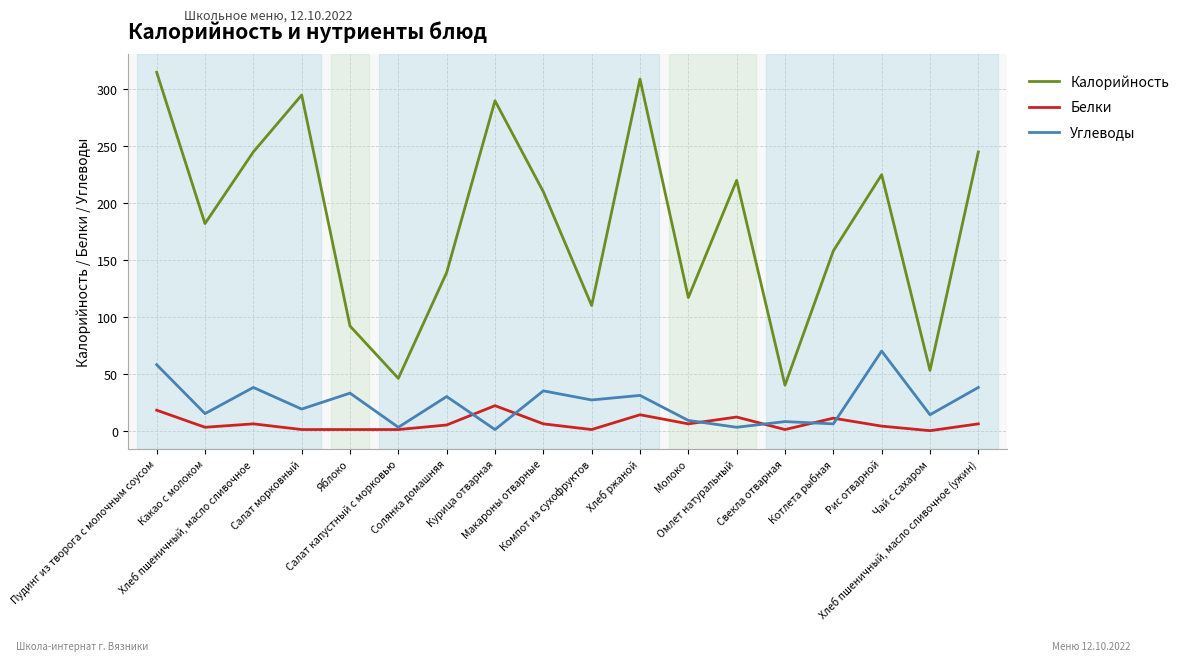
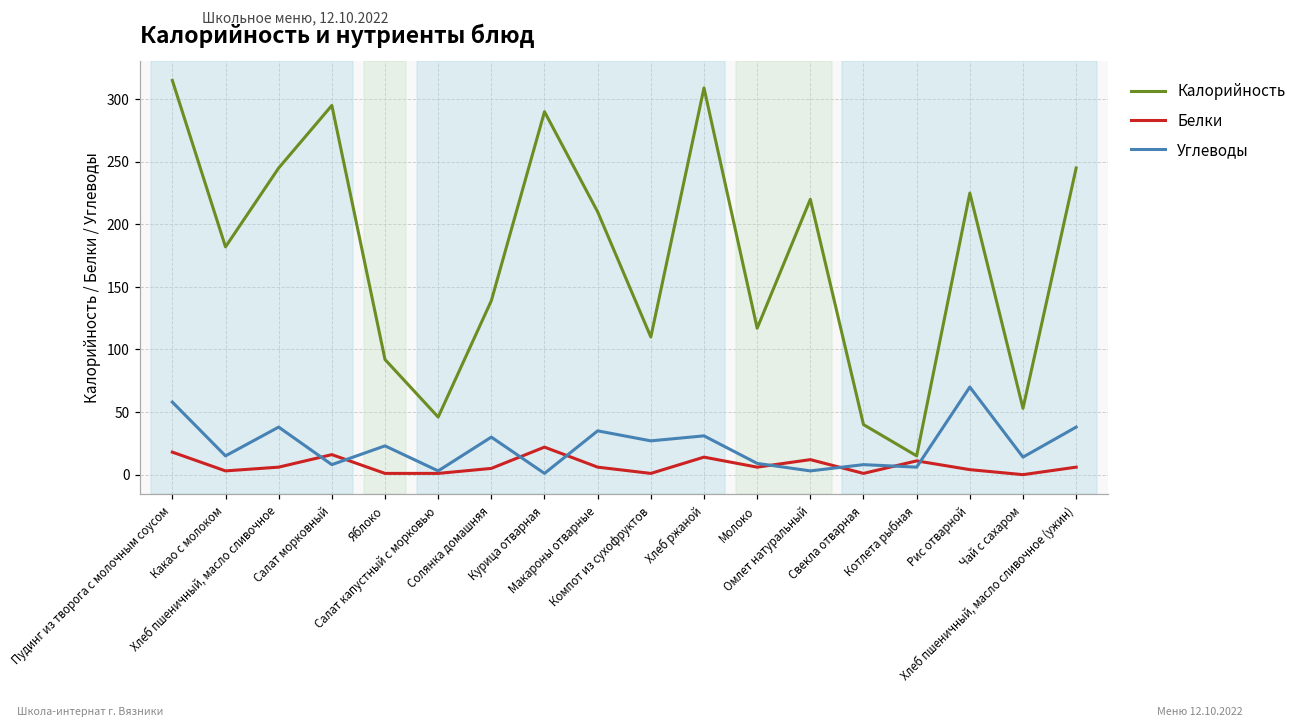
Белки, Салат морковный: 1 -> 16
Углеводы, Салат морковный: 19 -> 8
Углеводы, Яблоко: 33 -> 23
Калорийность, Котлета рыбная: 158 -> 15
